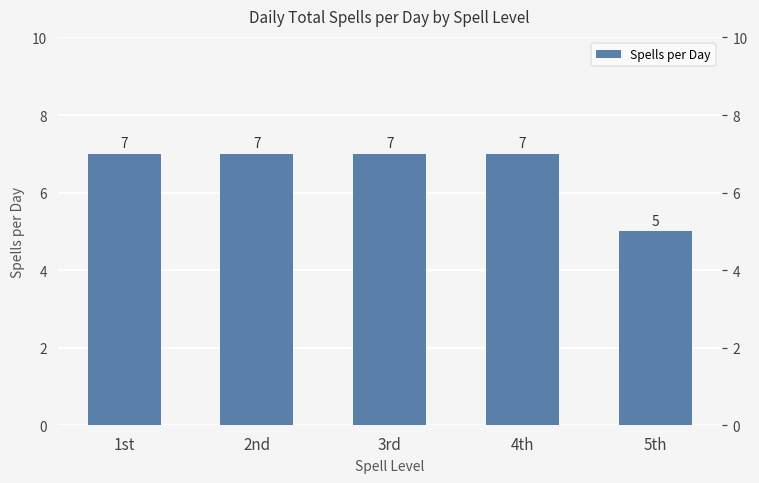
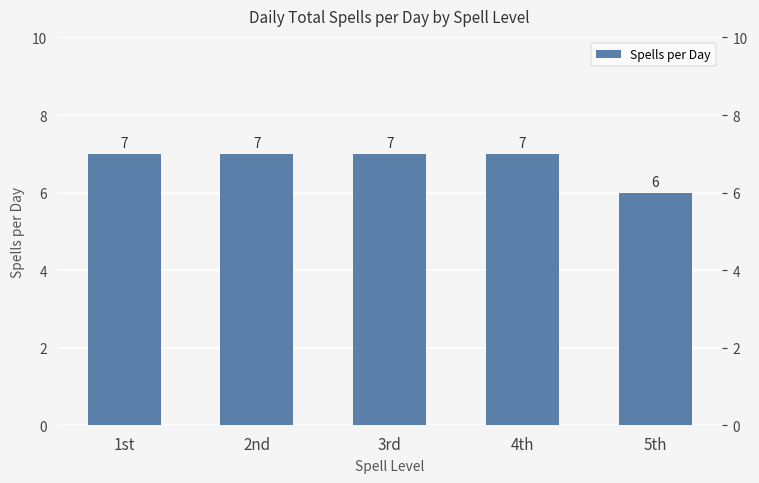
5th: 5 -> 6
